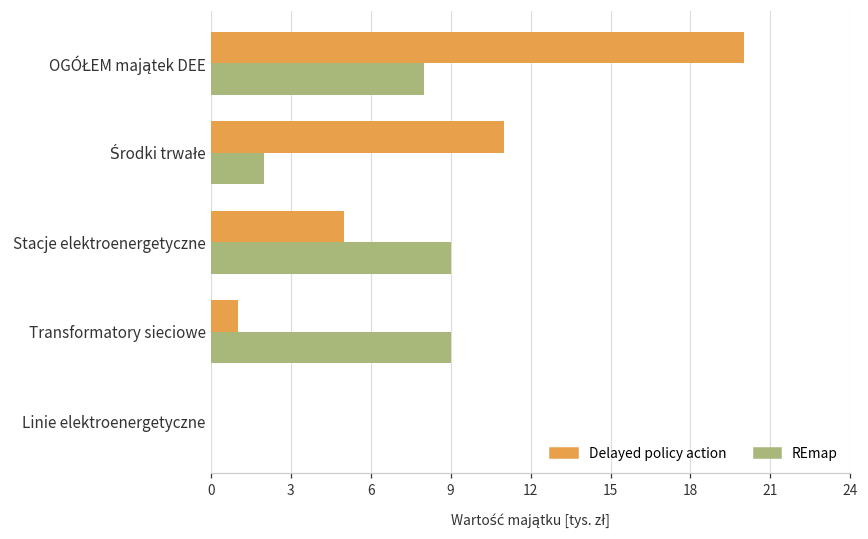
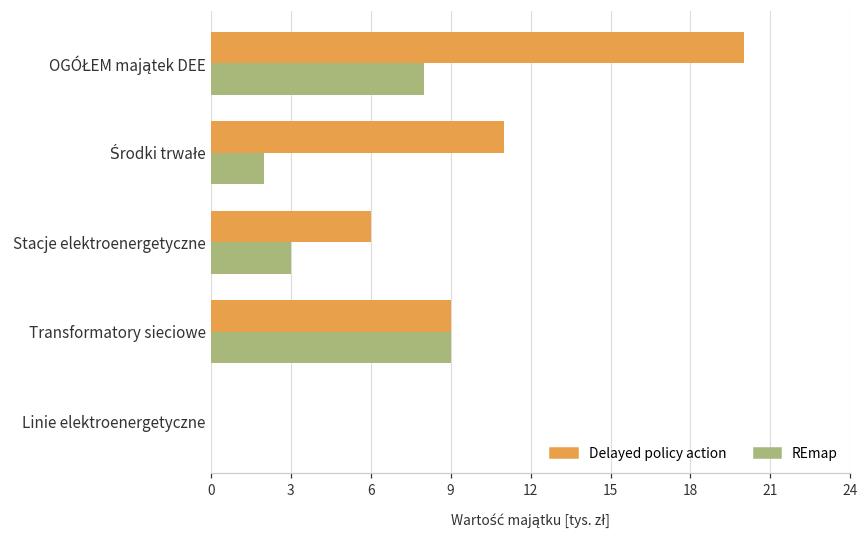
Delayed policy action, Stacje elektroenergetyczne: 5 -> 6
REmap, Stacje elektroenergetyczne: 9 -> 3
Delayed policy action, Transformatory sieciowe: 1 -> 9
